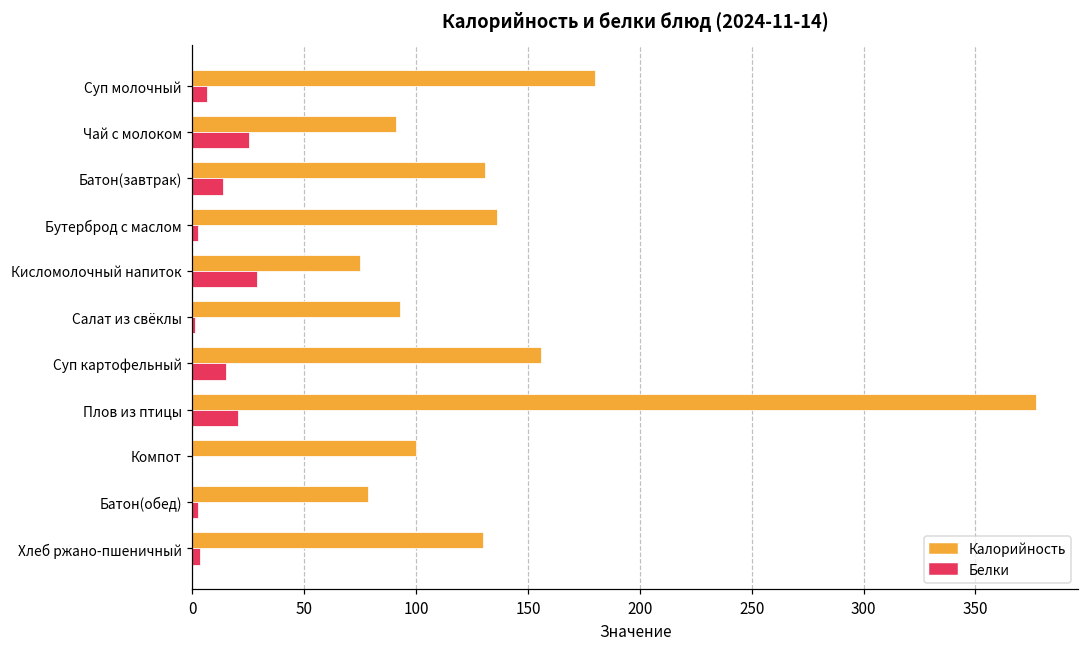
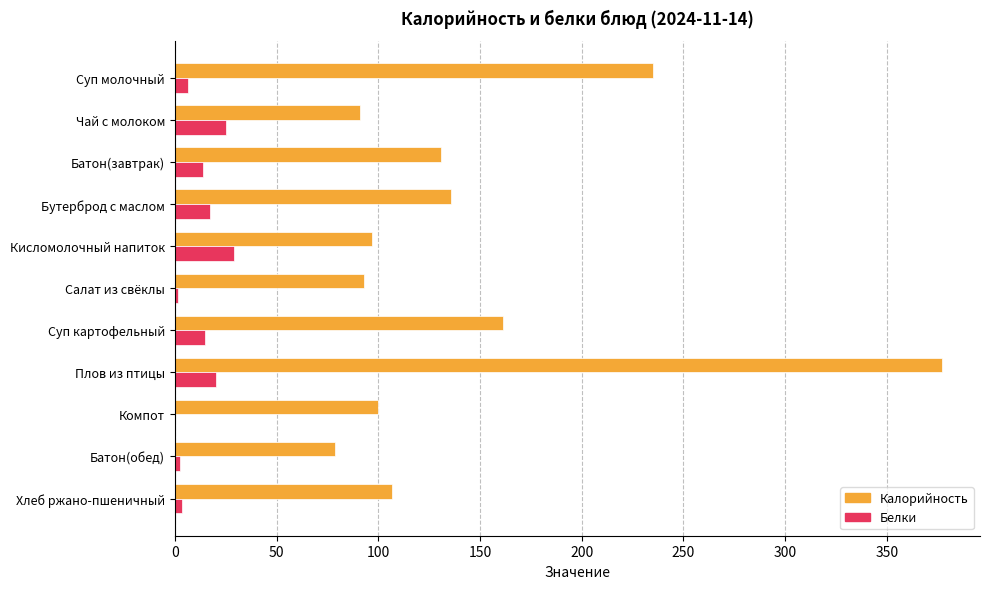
Калорийность, Суп молочный: 180 -> 235
Белки, Бутерброд с маслом: 2 -> 17
Калорийность, Кисломолочный напиток: 75 -> 97
Калорийность, Суп картофельный: 156 -> 161
Калорийность, Хлеб ржано-пшеничный: 130 -> 107
